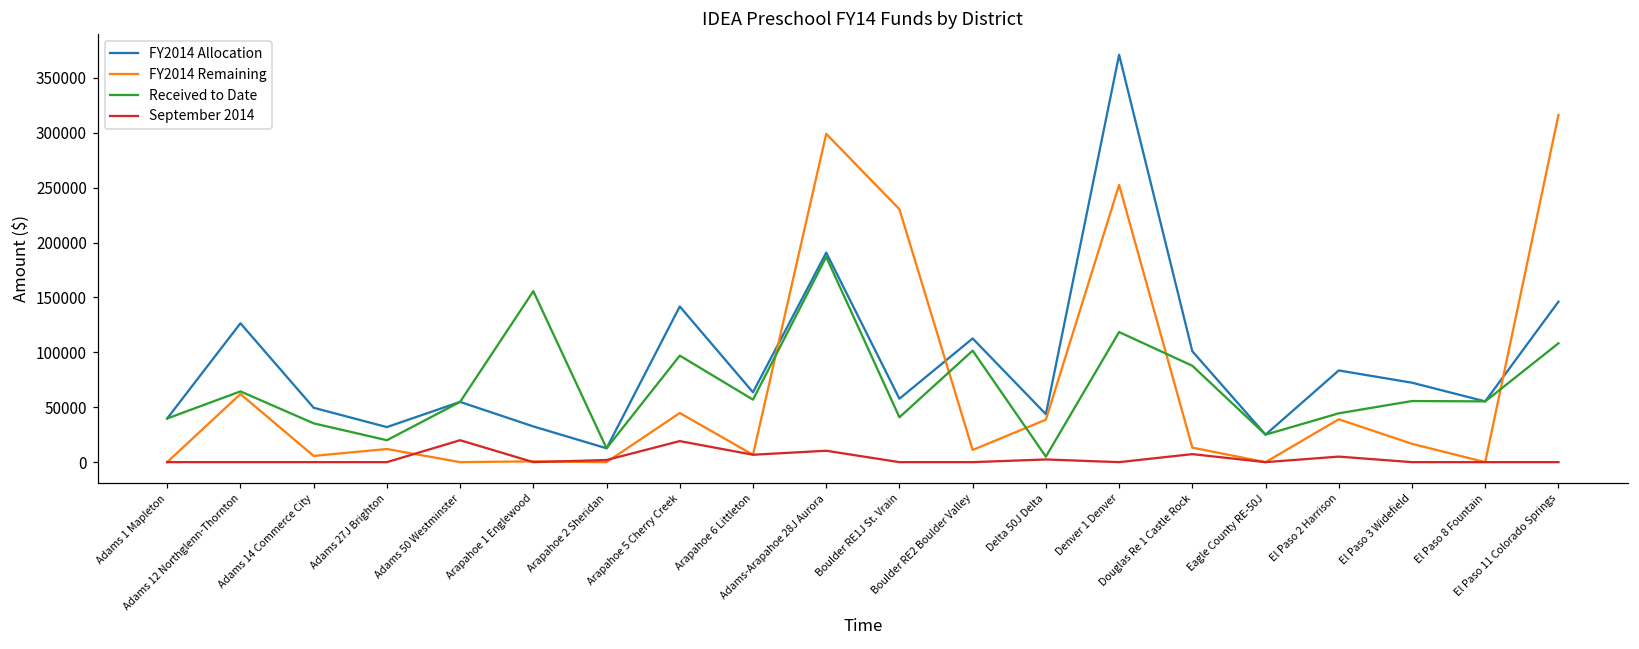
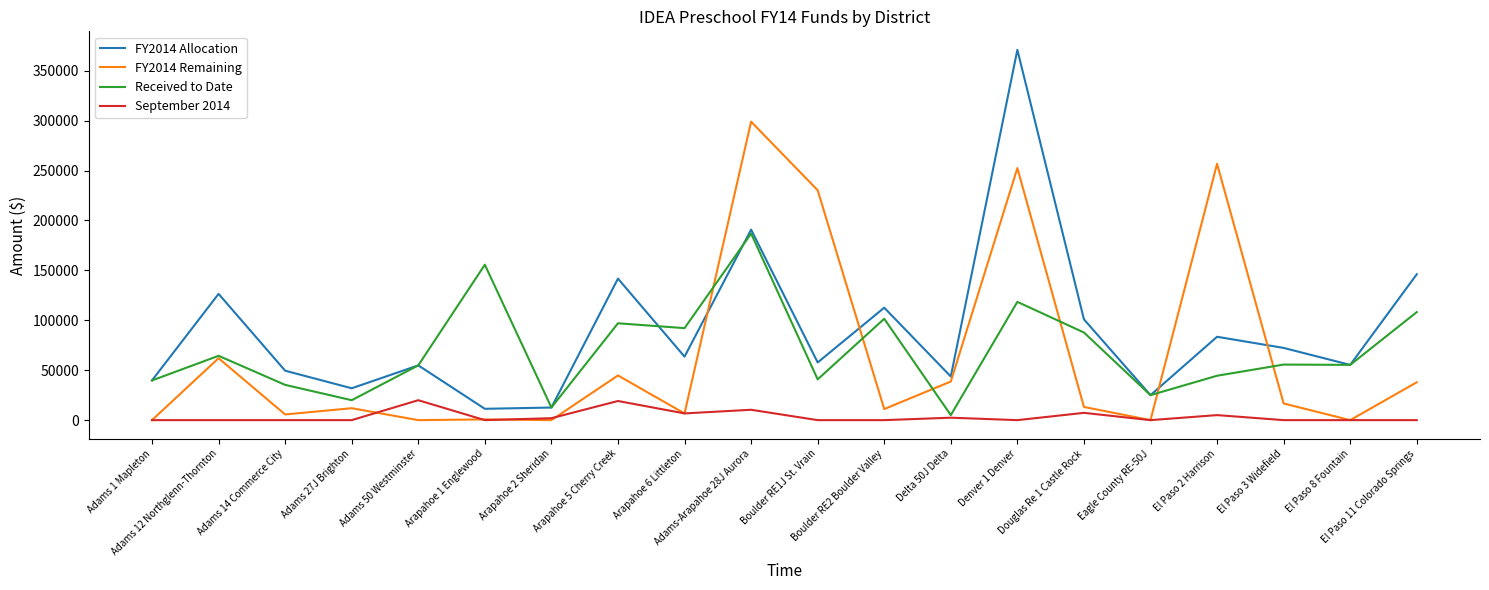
FY2014 Allocation, Arapahoe 1 Englewood: 30000 -> 10000
Received to Date, Arapahoe 6 Littleton: 60000 -> 90000
FY2014 Remaining, El Paso 2 Harrison: 40000 -> 260000
FY2014 Remaining, El Paso 11 Colorado Springs: 320000 -> 40000
